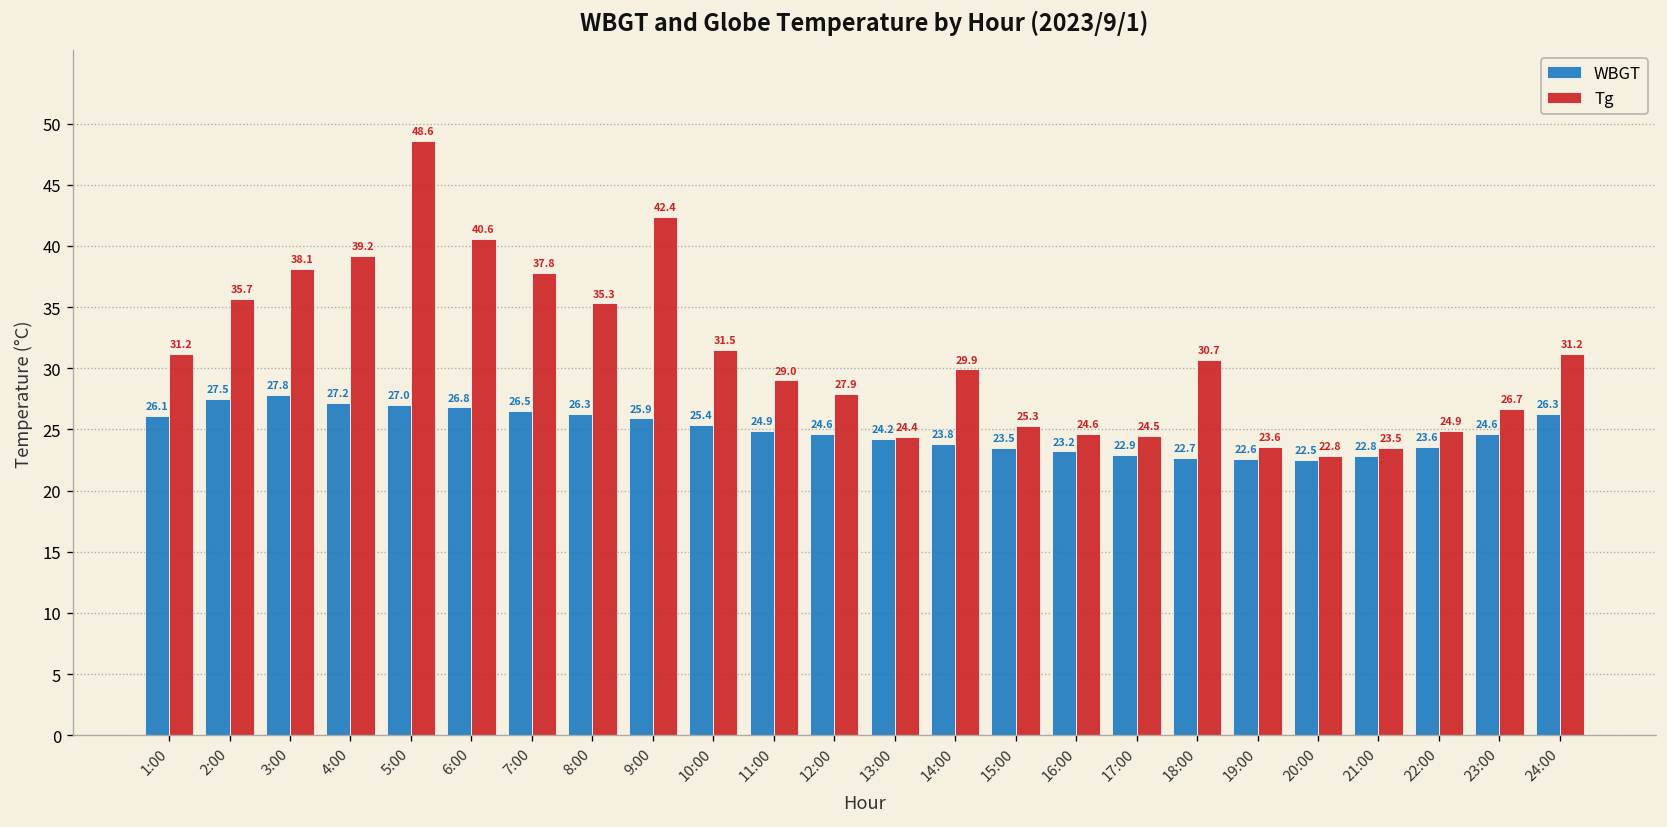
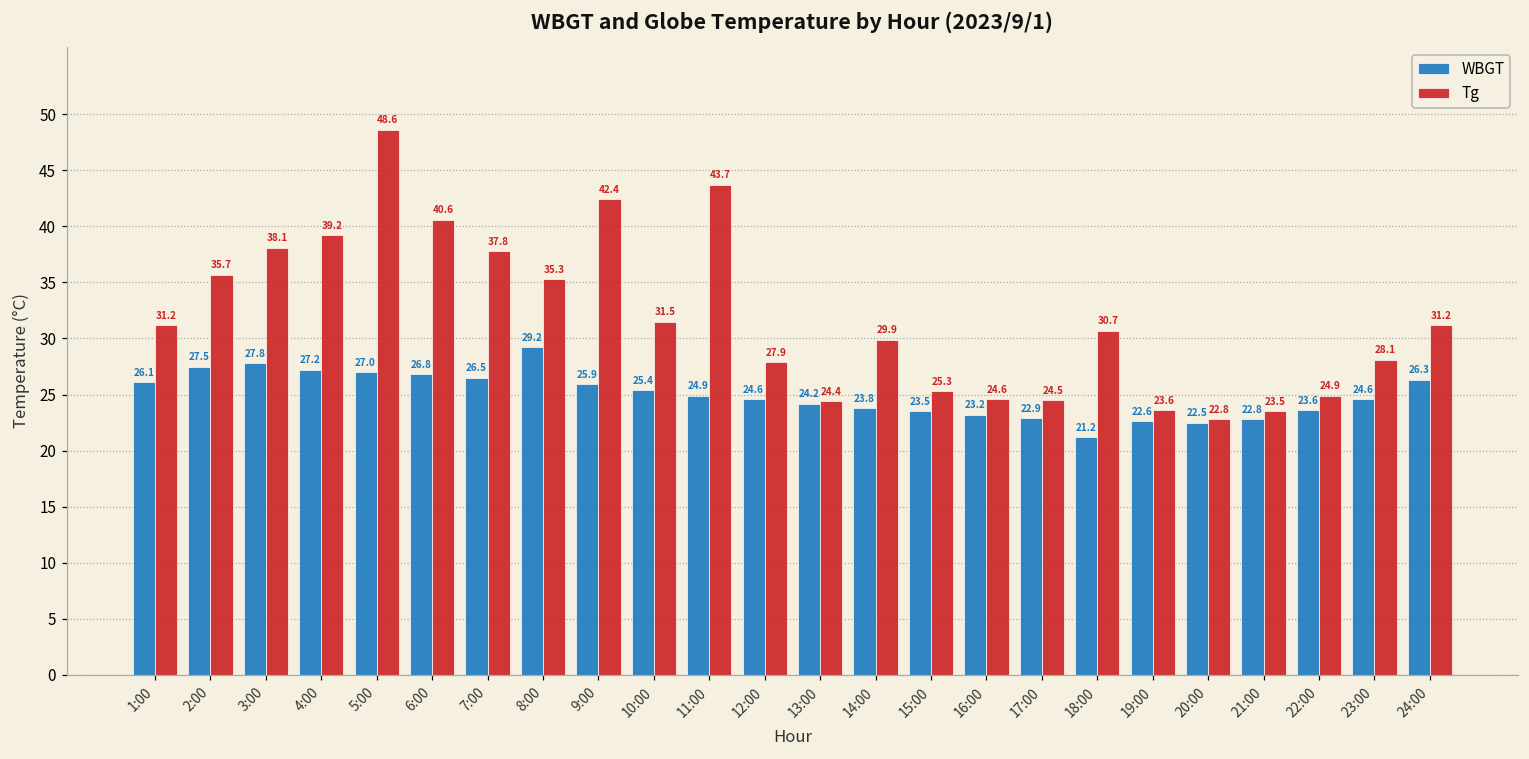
WBGT, 8:00: 26.3 -> 29.2
Tg, 11:00: 29.0 -> 43.7
WBGT, 18:00: 22.7 -> 21.2
Tg, 23:00: 26.7 -> 28.1
